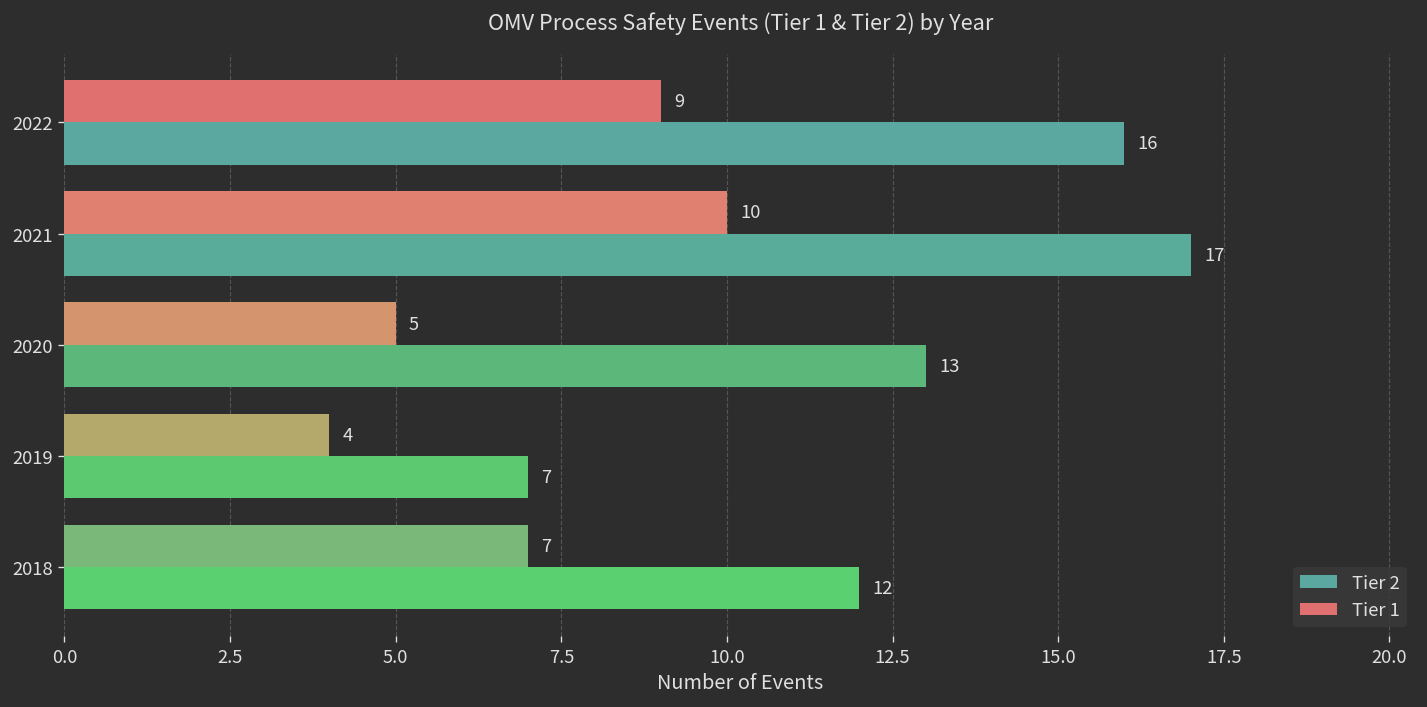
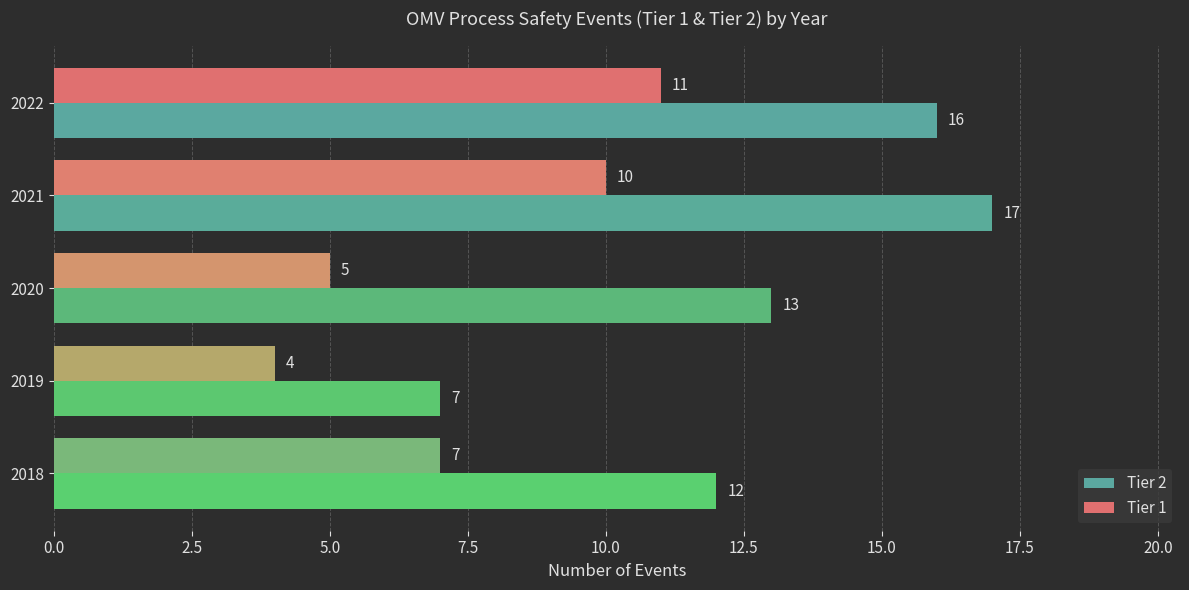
Tier 1, 2022: 9 -> 11
